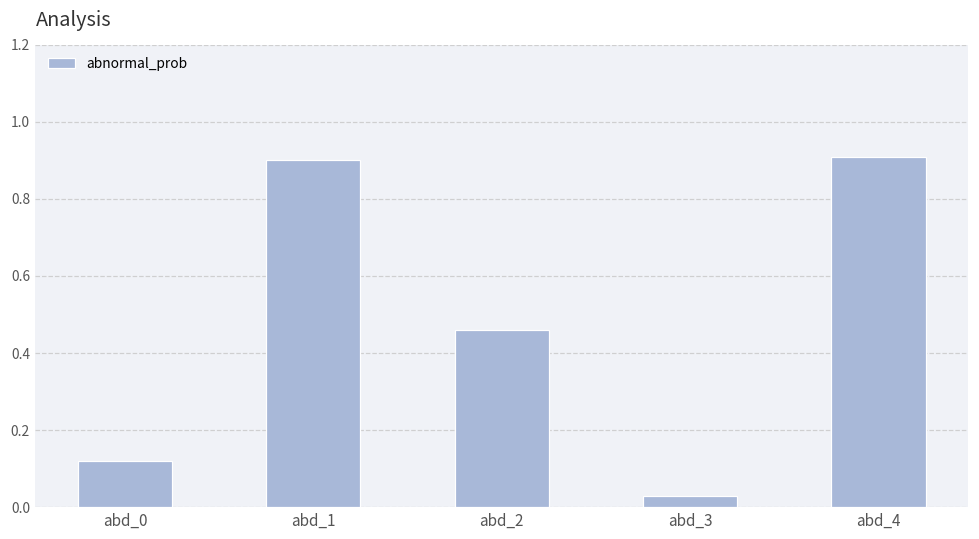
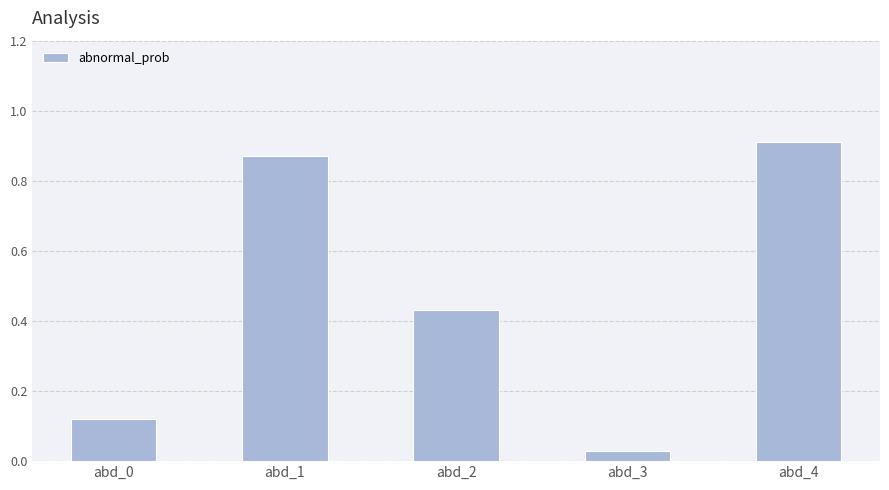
abd_1: 0.90 -> 0.87
abd_2: 0.46 -> 0.43
